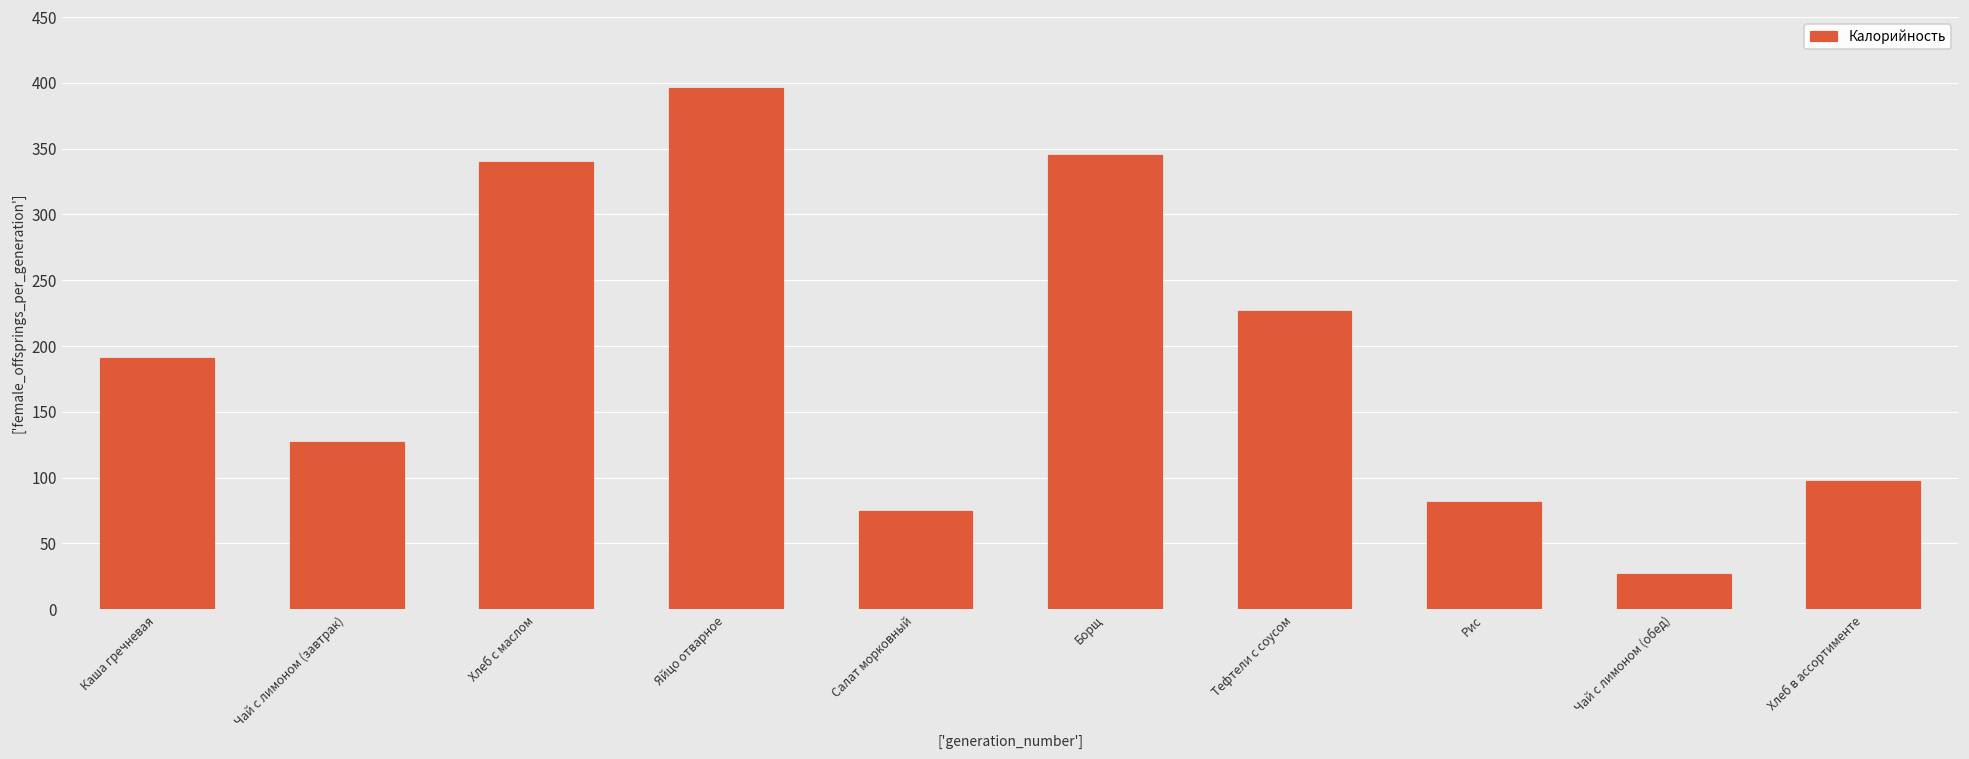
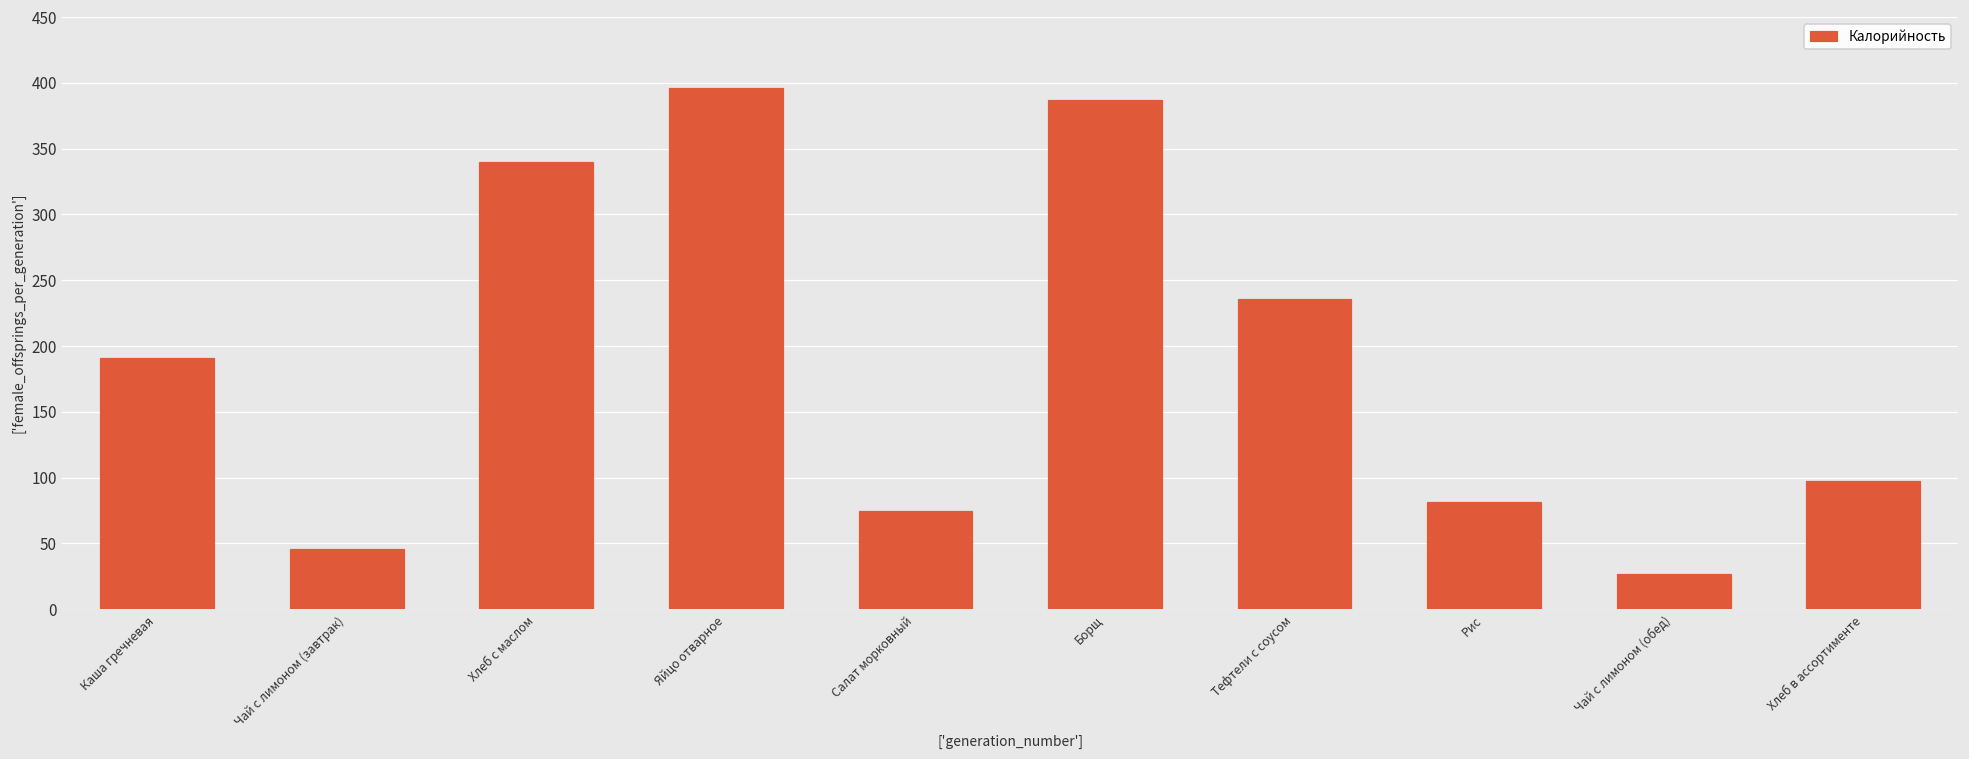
Чай с лимоном (завтрак): 127 -> 46
Борщ: 345 -> 387
Тефтели с соусом: 226 -> 236
